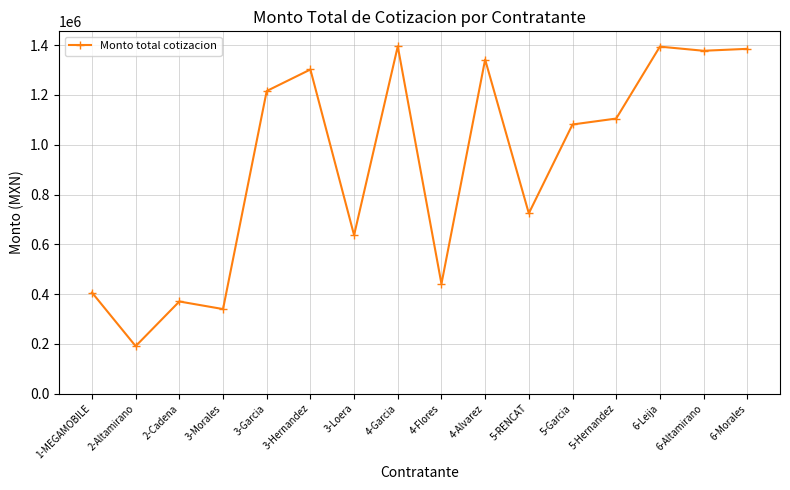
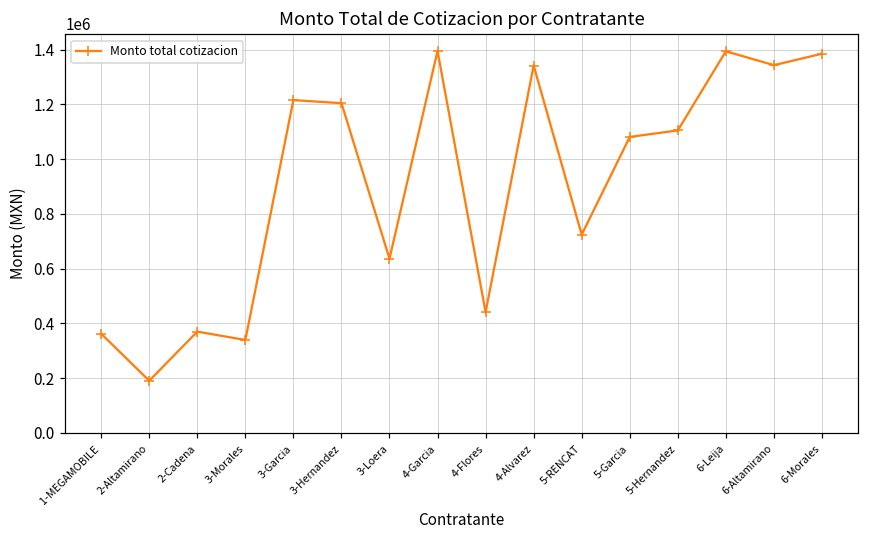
1-MEGAMOBILE: 410000 -> 360000
3-Hernandez: 1300000 -> 1200000
6-Altamirano: 1380000 -> 1340000
